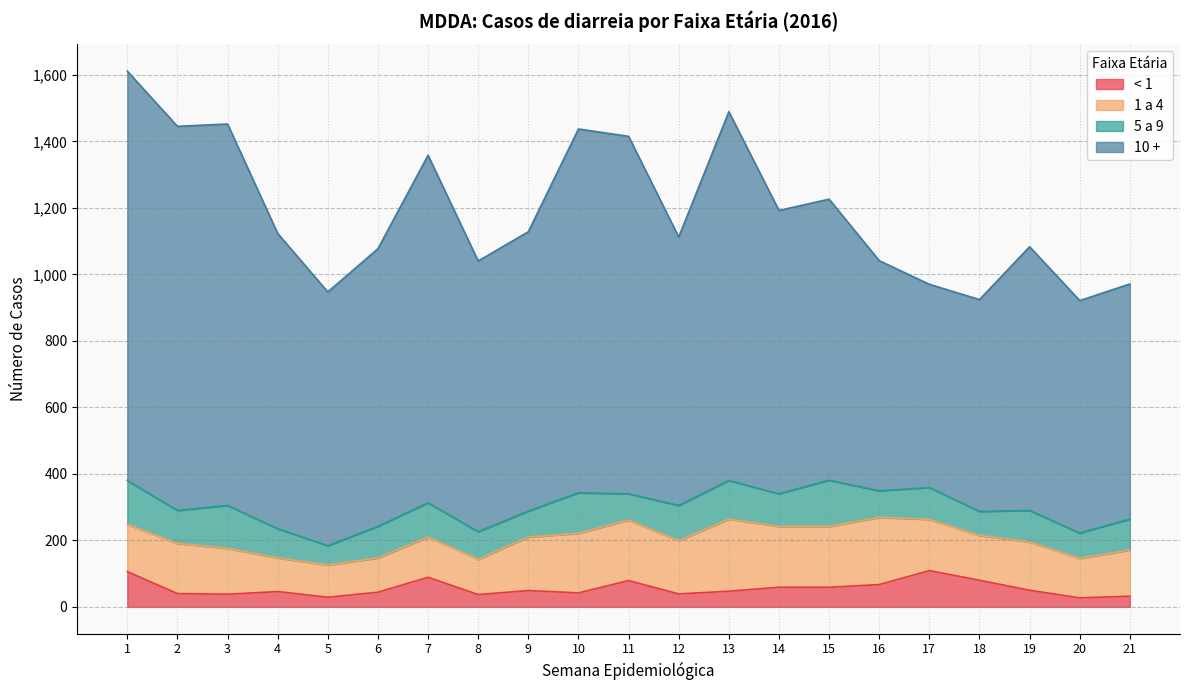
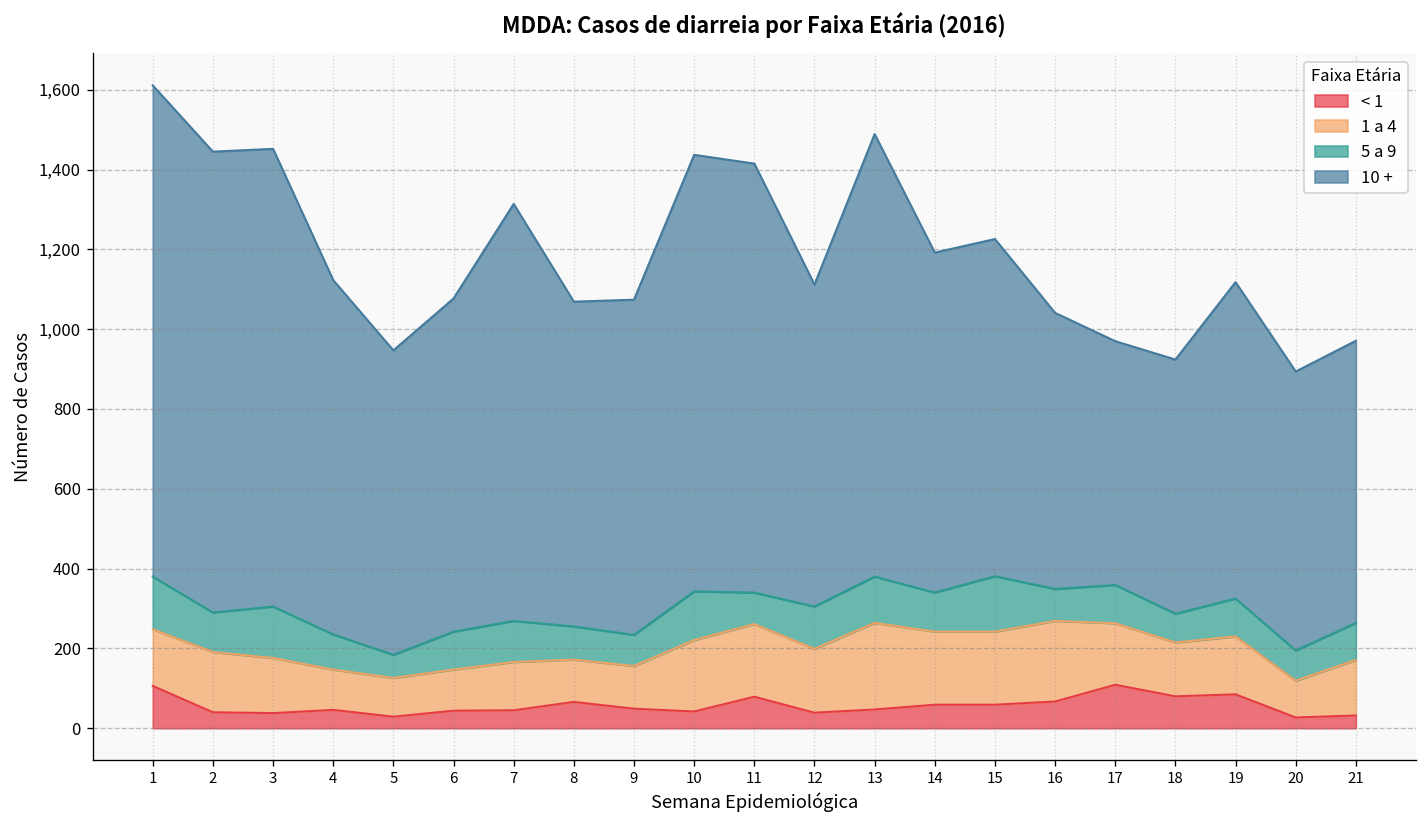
< 1, 7: 90 -> 50
< 1, 8: 40 -> 70
1 a 4, 9: 160 -> 110
< 1, 19: 50 -> 90
1 a 4, 20: 120 -> 90
